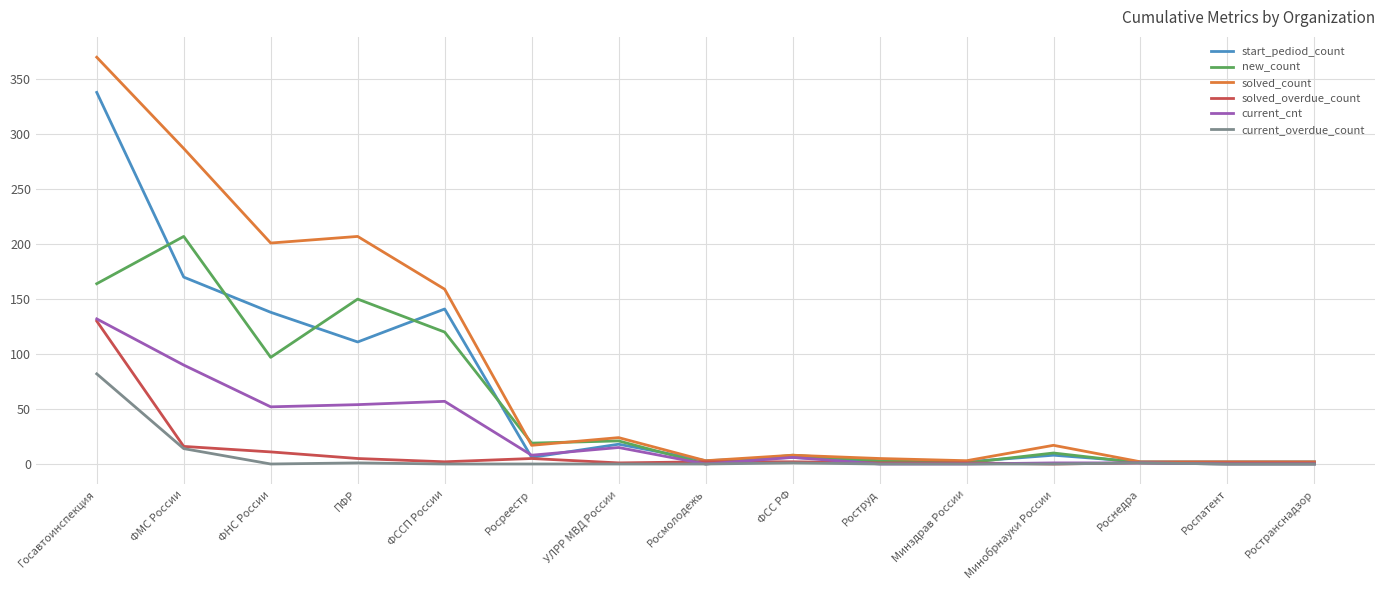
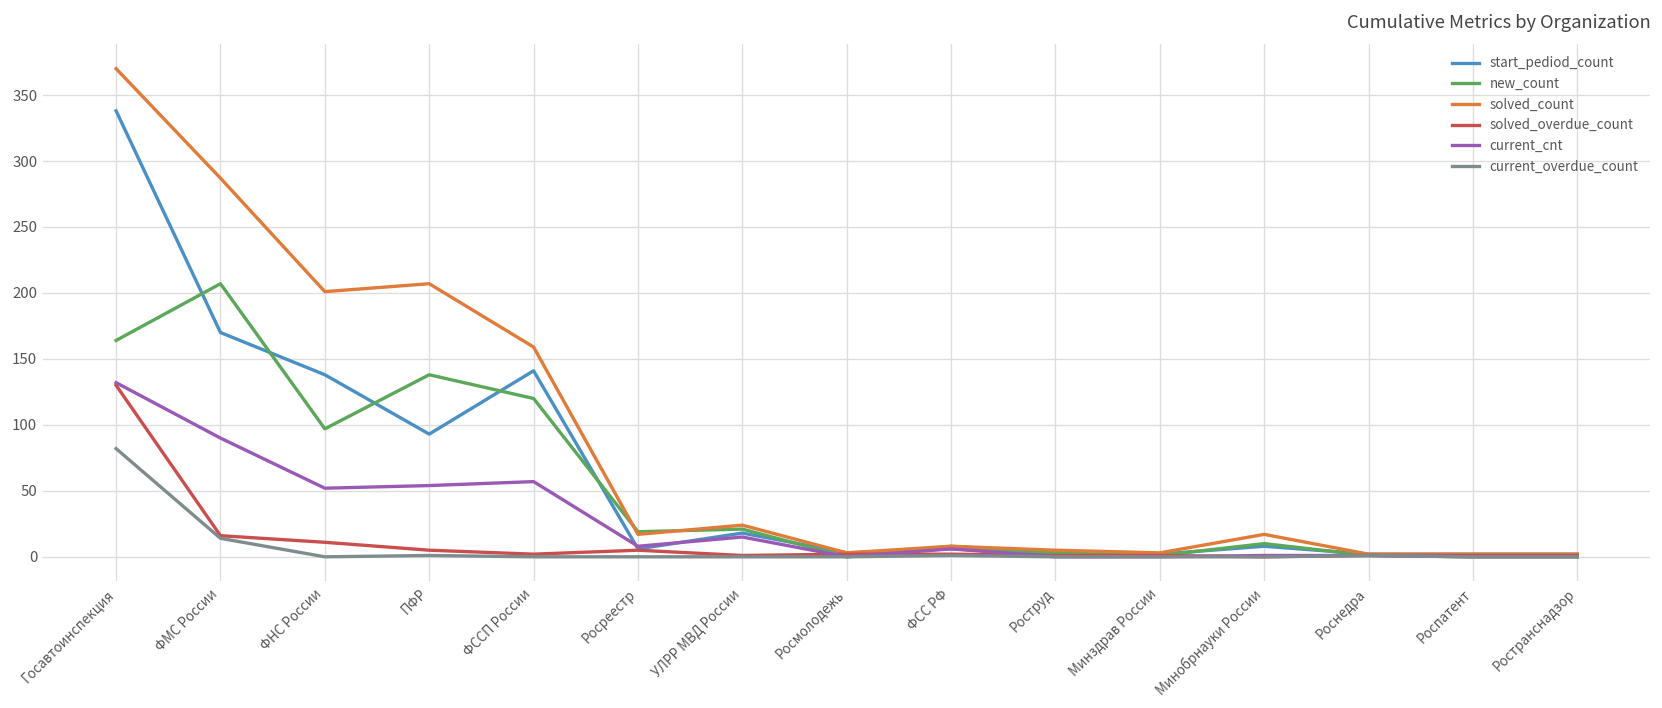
start_pediod_count, ПФР: 111 -> 93
new_count, ПФР: 150 -> 138
